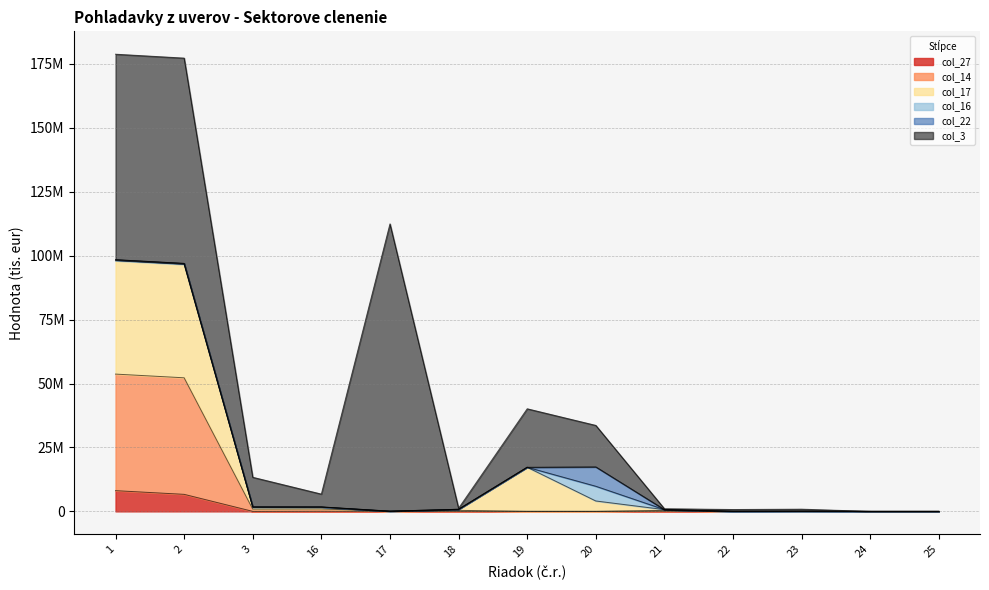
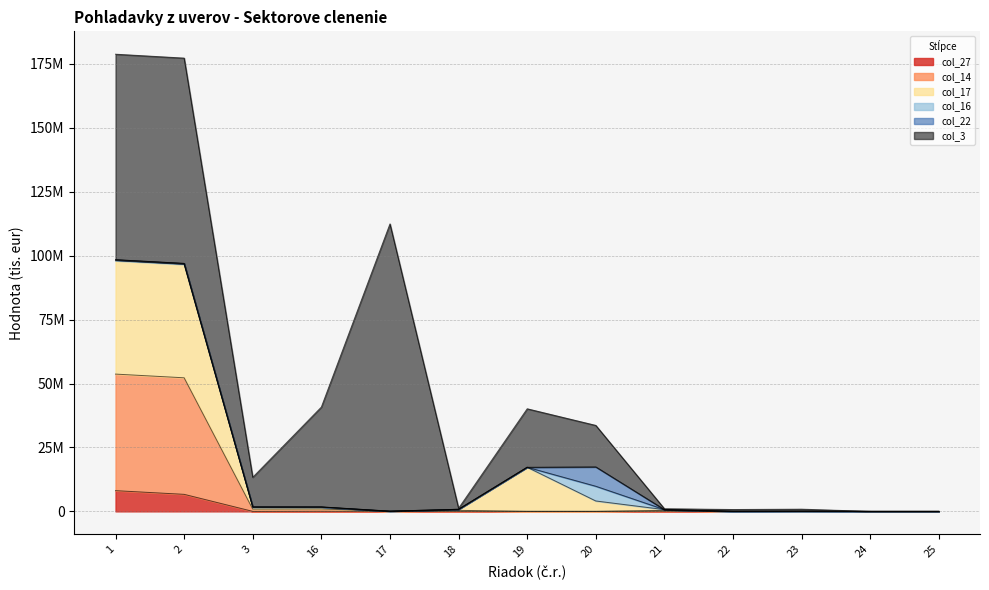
col_3, 16: 5000000 -> 39000000
